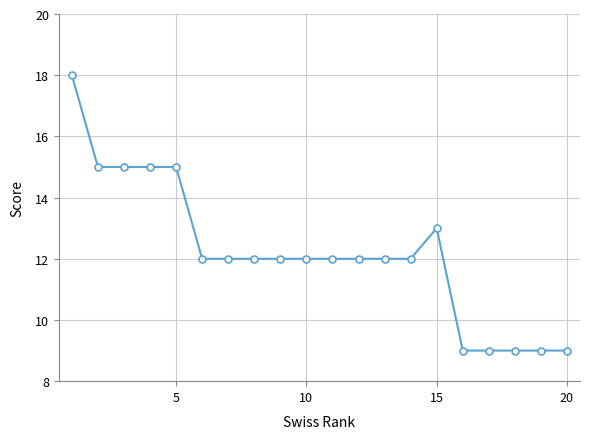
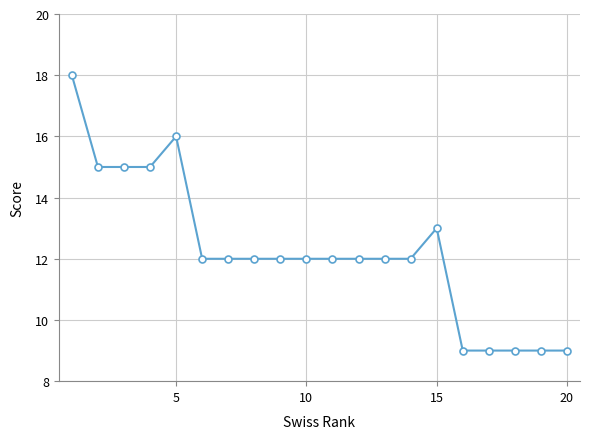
5: 15 -> 16
